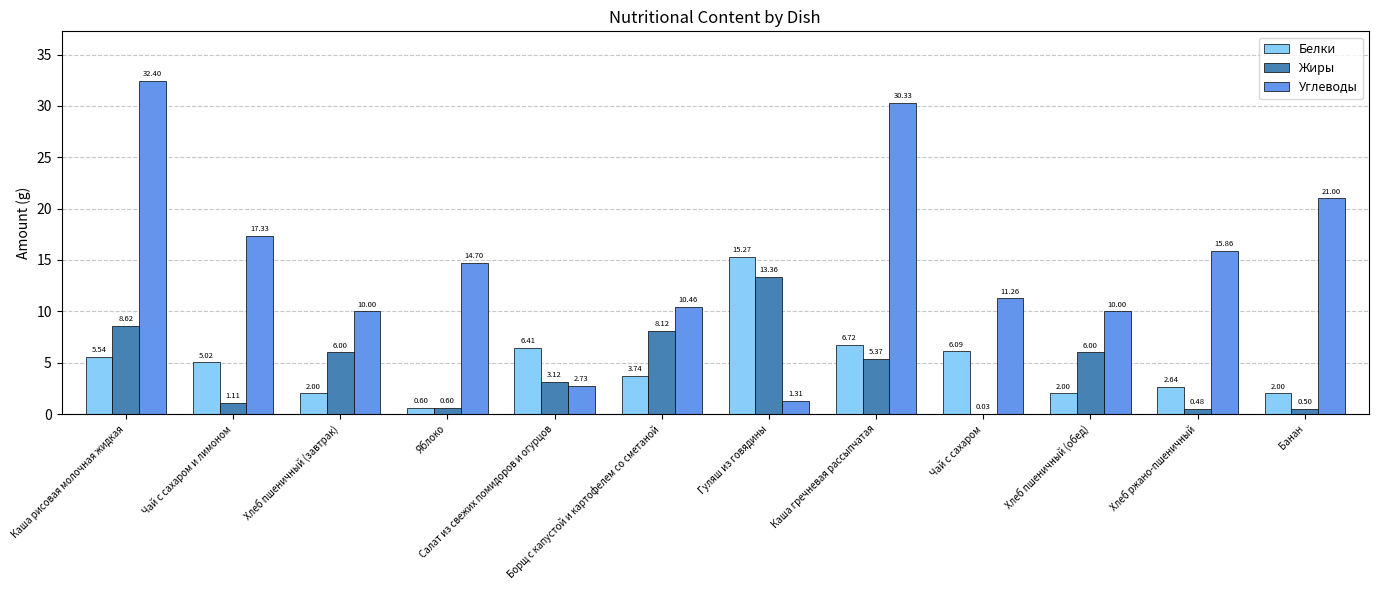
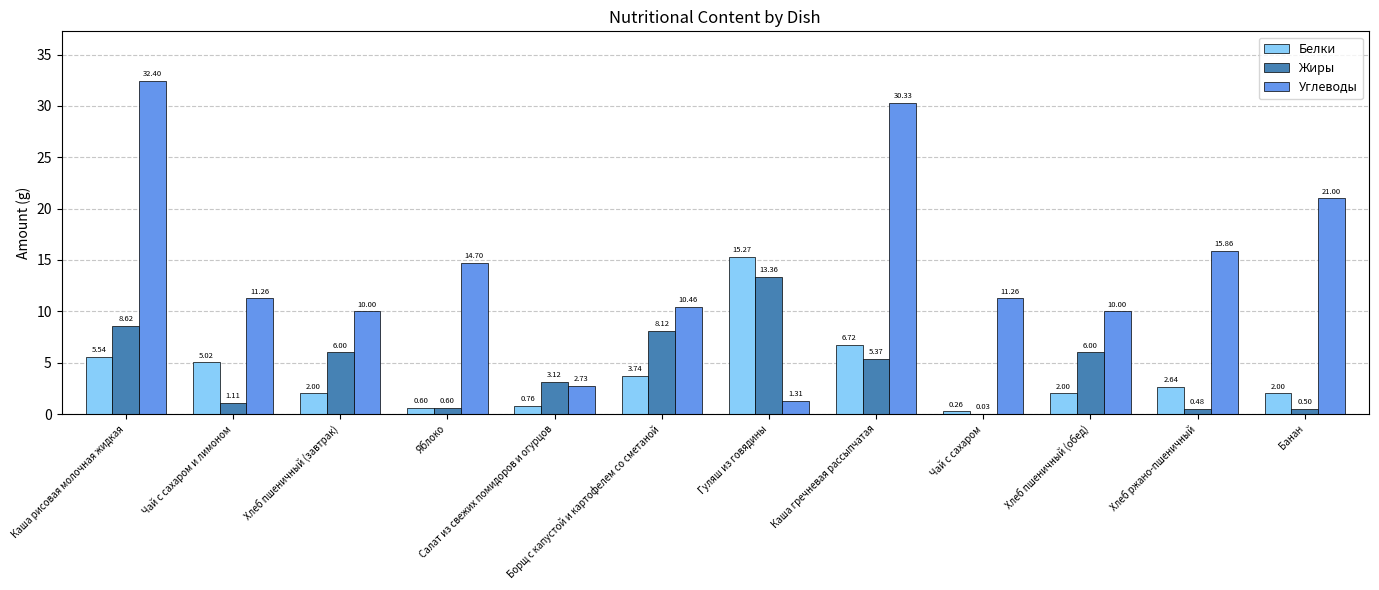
Углеводы, Чай с сахаром и лимоном: 17.33 -> 11.26
Белки, Салат из свежих помидоров и огурцов: 6.41 -> 0.76
Белки, Чай с сахаром: 6.09 -> 0.26
